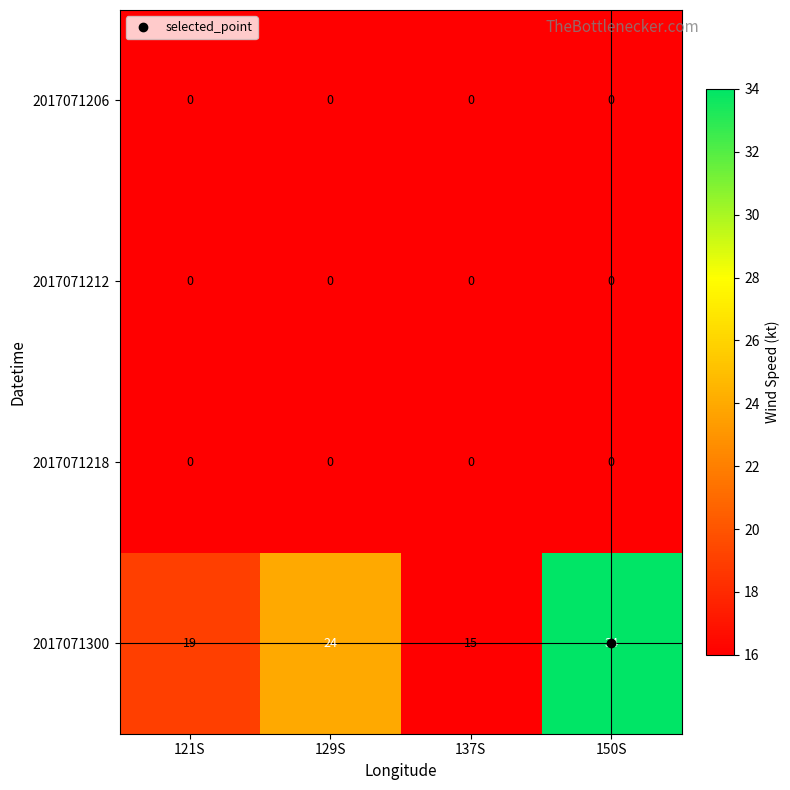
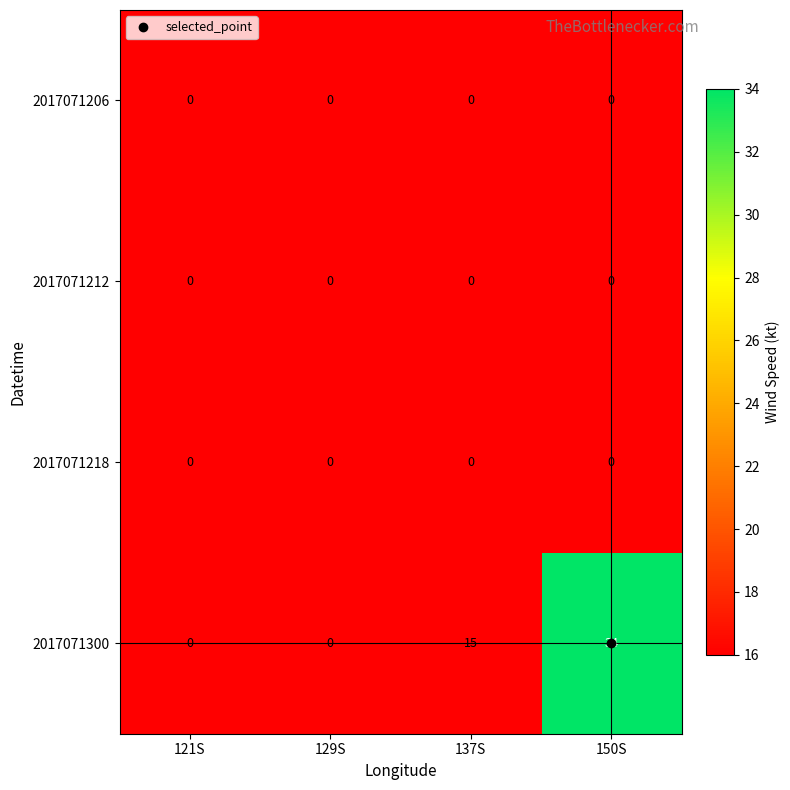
2017071300, 121S: 19 -> 0
2017071300, 129S: 24 -> 0
